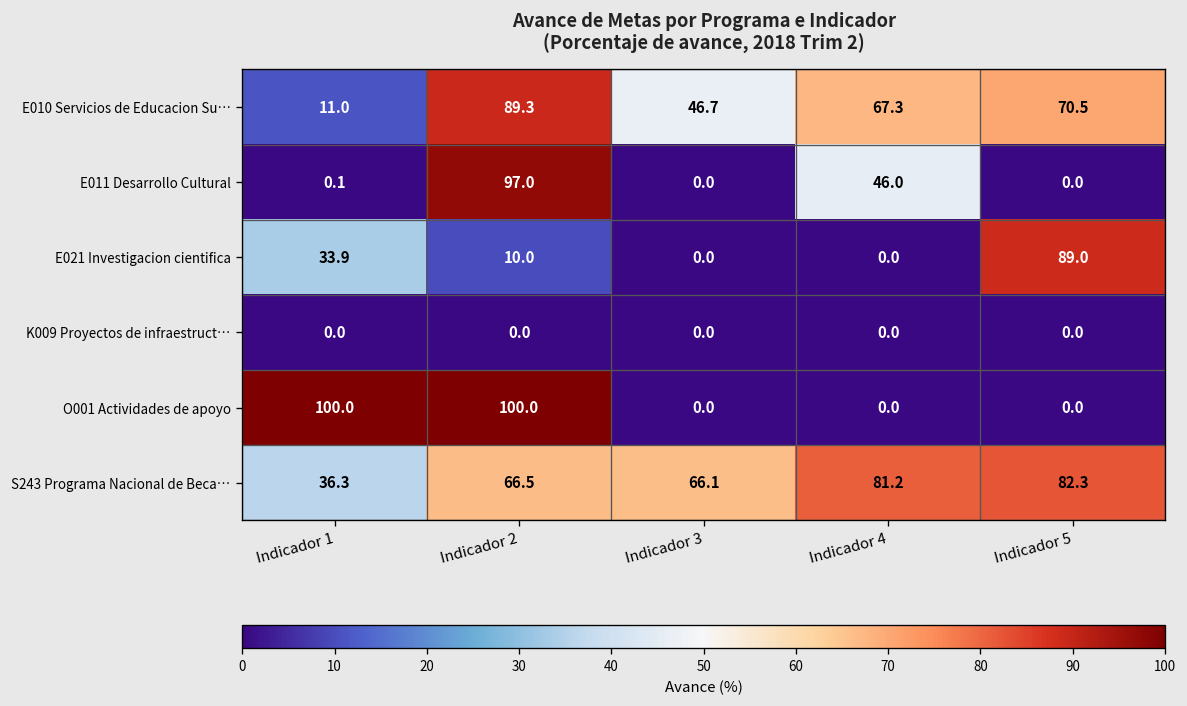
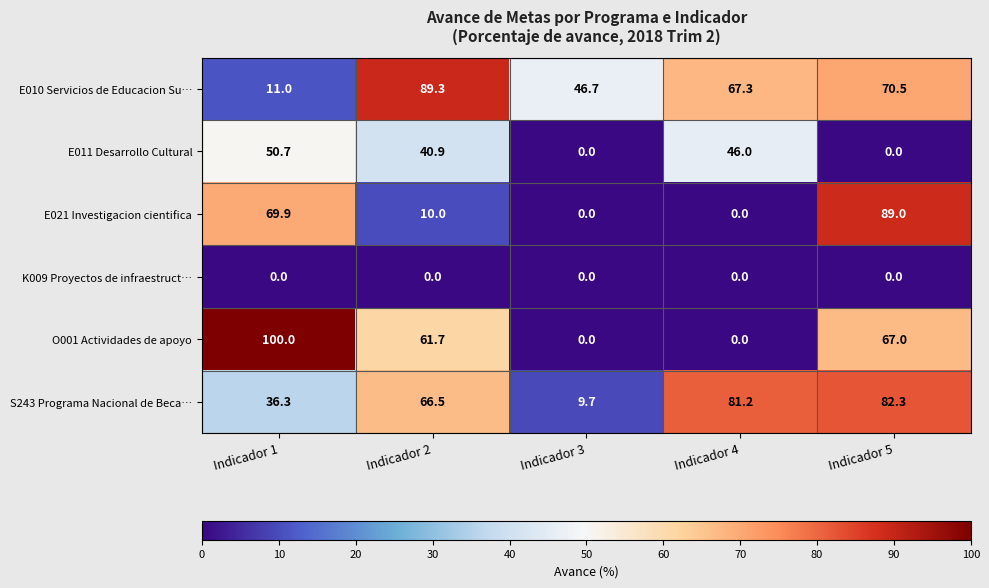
E011 Desarrollo Cultural, Indicador 1: 0.1 -> 50.7
E011 Desarrollo Cultural, Indicador 2: 97.0 -> 40.9
E021 Investigacion cientifica, Indicador 1: 33.9 -> 69.9
O001 Actividades de apoyo, Indicador 2: 100.0 -> 61.7
O001 Actividades de apoyo, Indicador 5: 0.0 -> 67.0
S243 Programa Nacional de Beca…, Indicador 3: 66.1 -> 9.7
